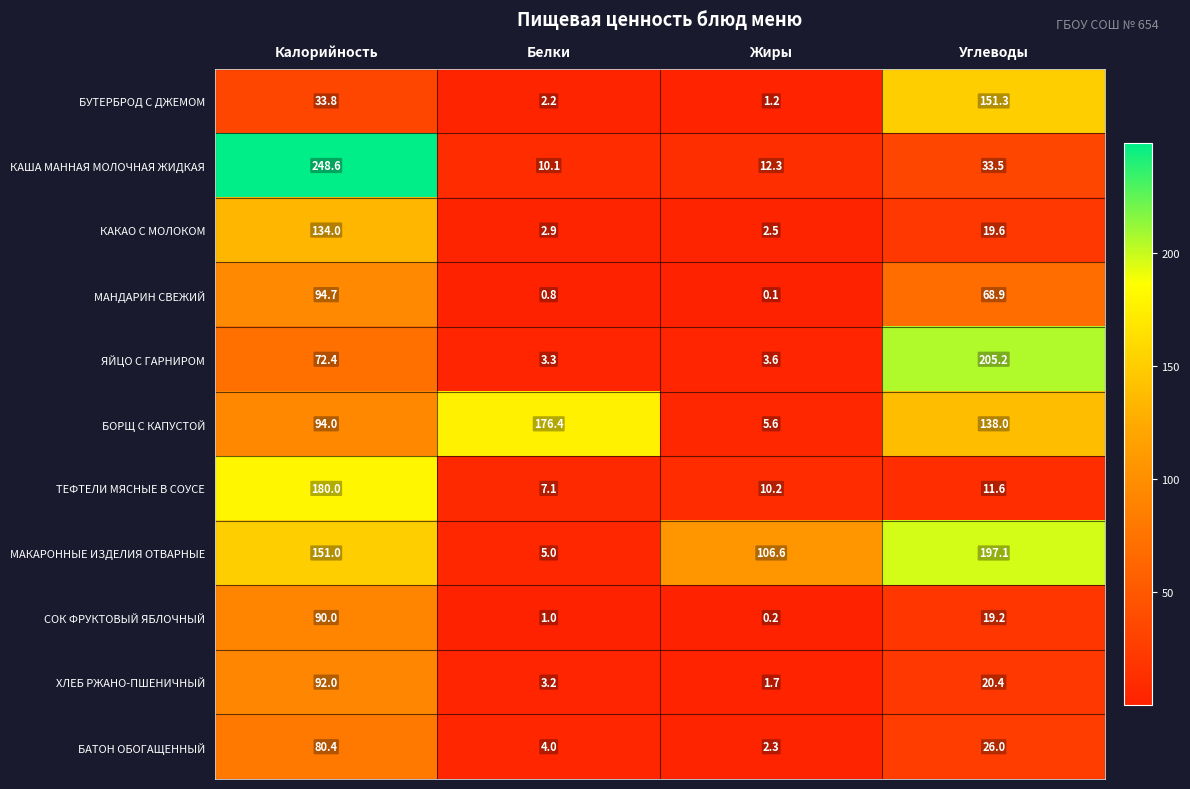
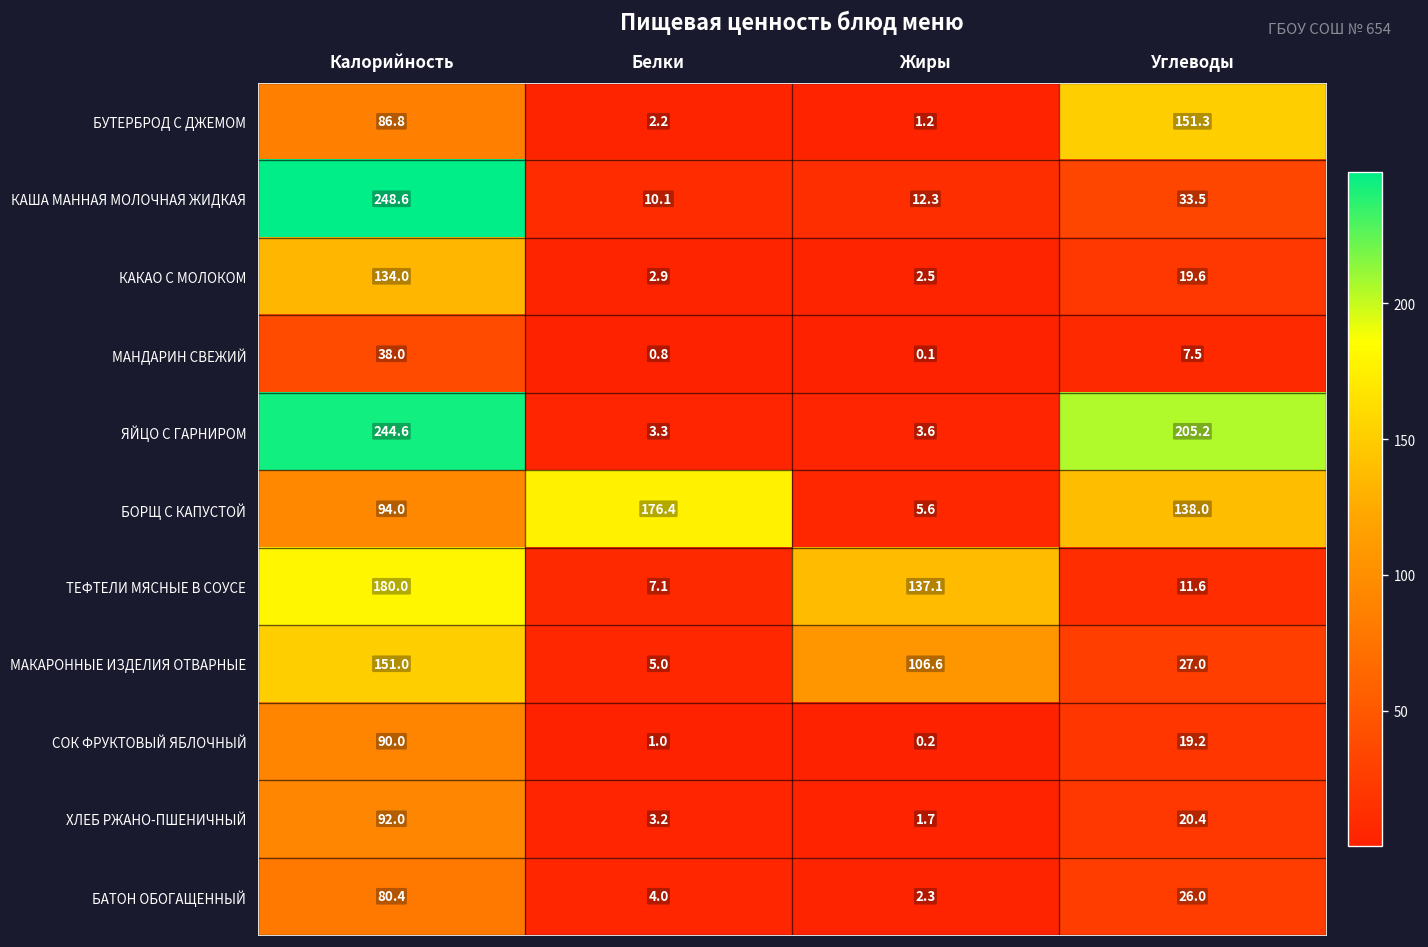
БУТЕРБРОД С ДЖЕМОМ, Калорийность: 33.8 -> 86.8
МАНДАРИН СВЕЖИЙ, Калорийность: 94.7 -> 38.0
МАНДАРИН СВЕЖИЙ, Углеводы: 68.9 -> 7.5
ЯЙЦО С ГАРНИРОМ, Калорийность: 72.4 -> 244.6
ТЕФТЕЛИ МЯСНЫЕ В СОУСЕ, Жиры: 10.2 -> 137.1
МАКАРОННЫЕ ИЗДЕЛИЯ ОТВАРНЫЕ, Углеводы: 197.1 -> 27.0
